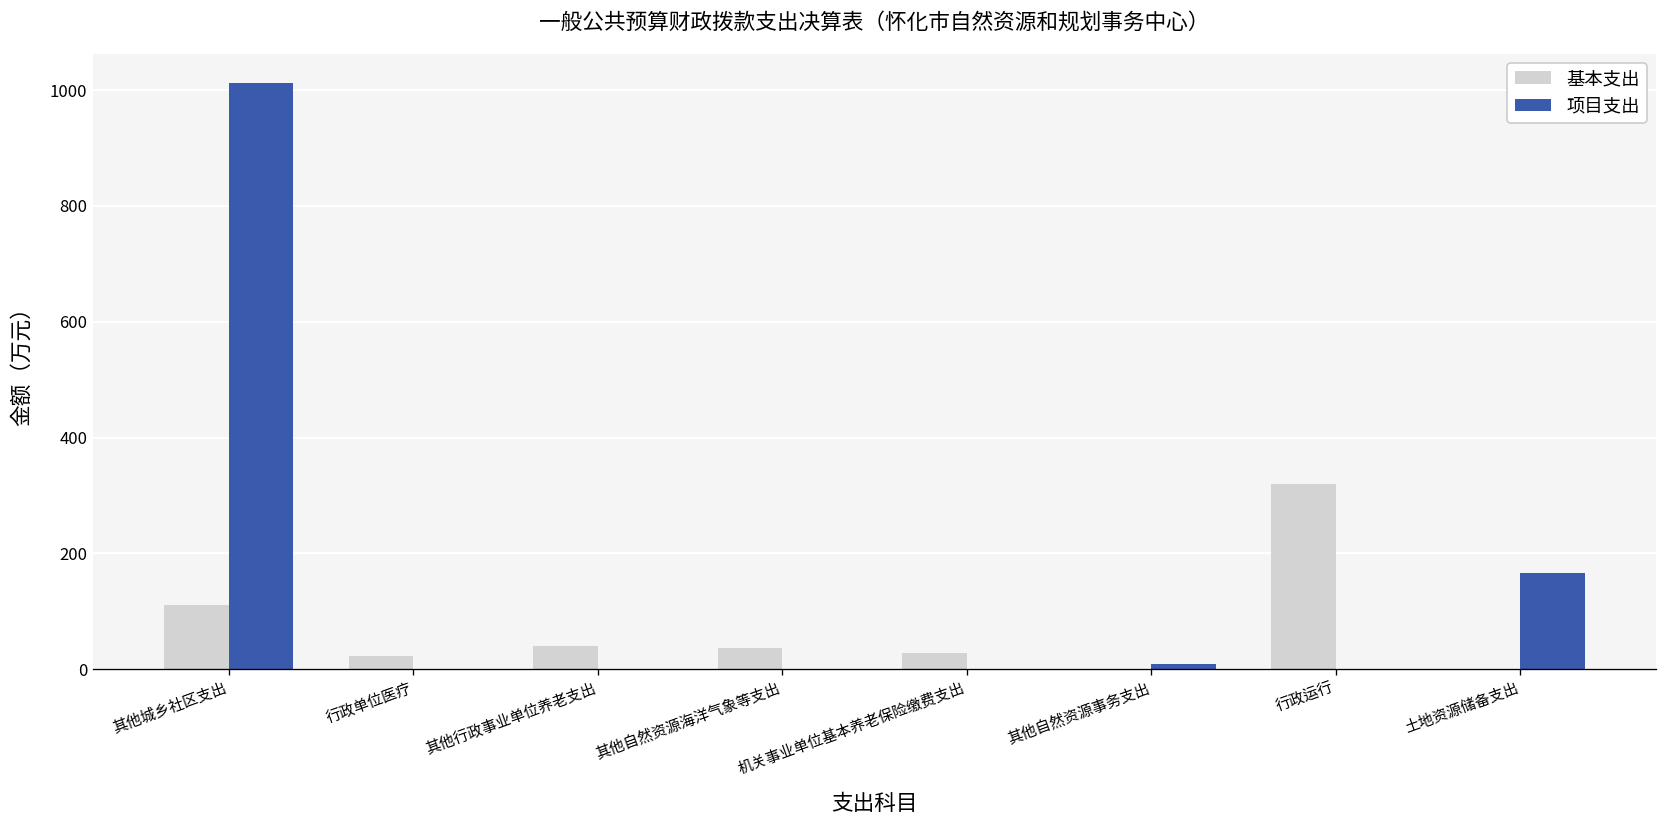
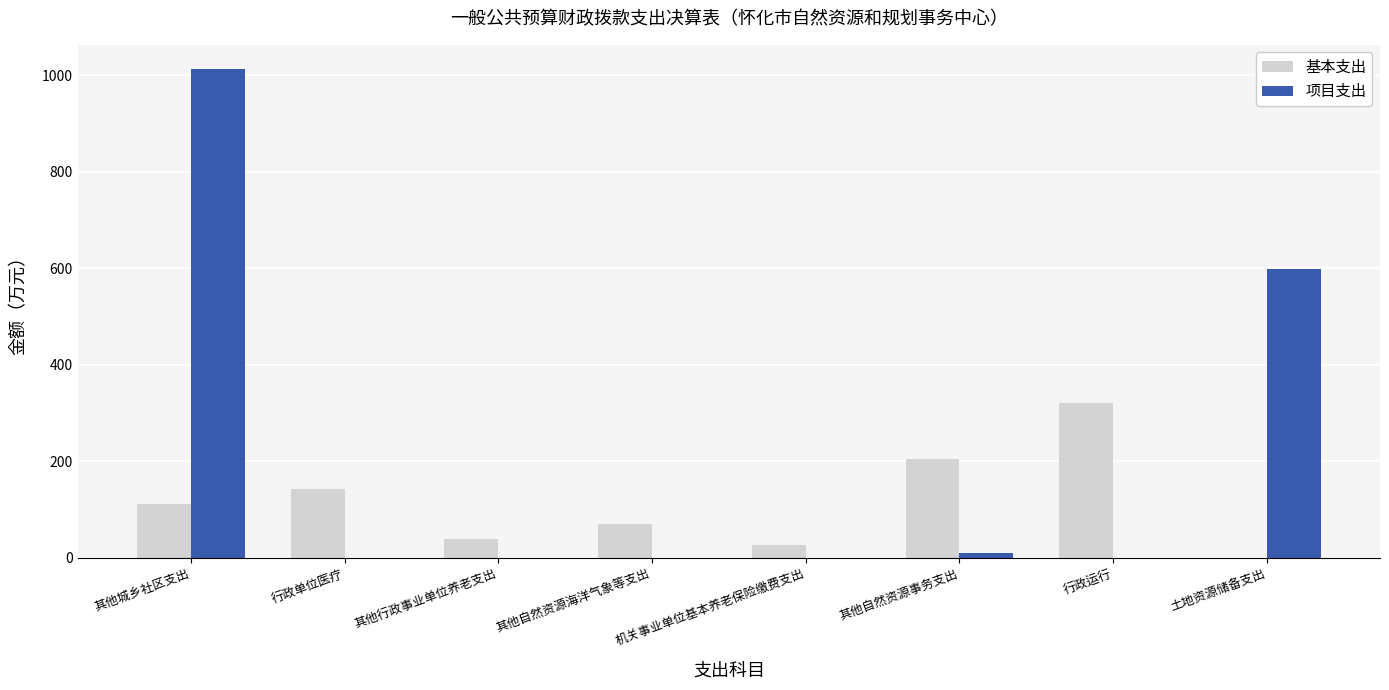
基本支出, 行政单位医疗: 20 -> 140
基本支出, 其他自然资源海洋气象等支出: 40 -> 70
基本支出, 其他自然资源事务支出: 0 -> 210
项目支出, 土地资源储备支出: 170 -> 600
